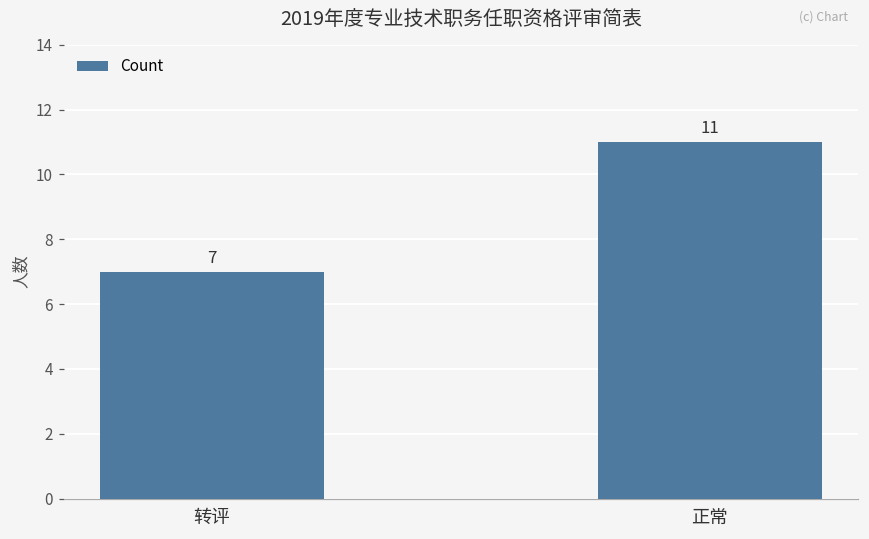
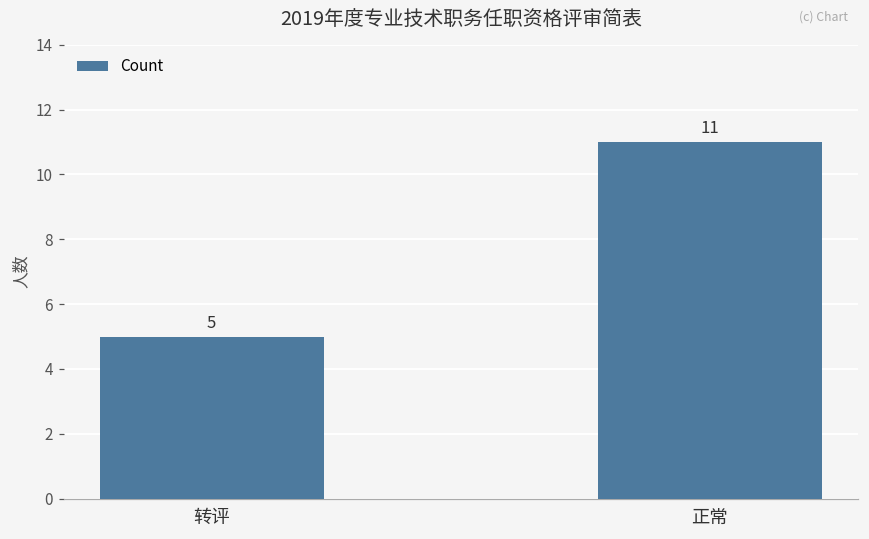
转评: 7 -> 5
